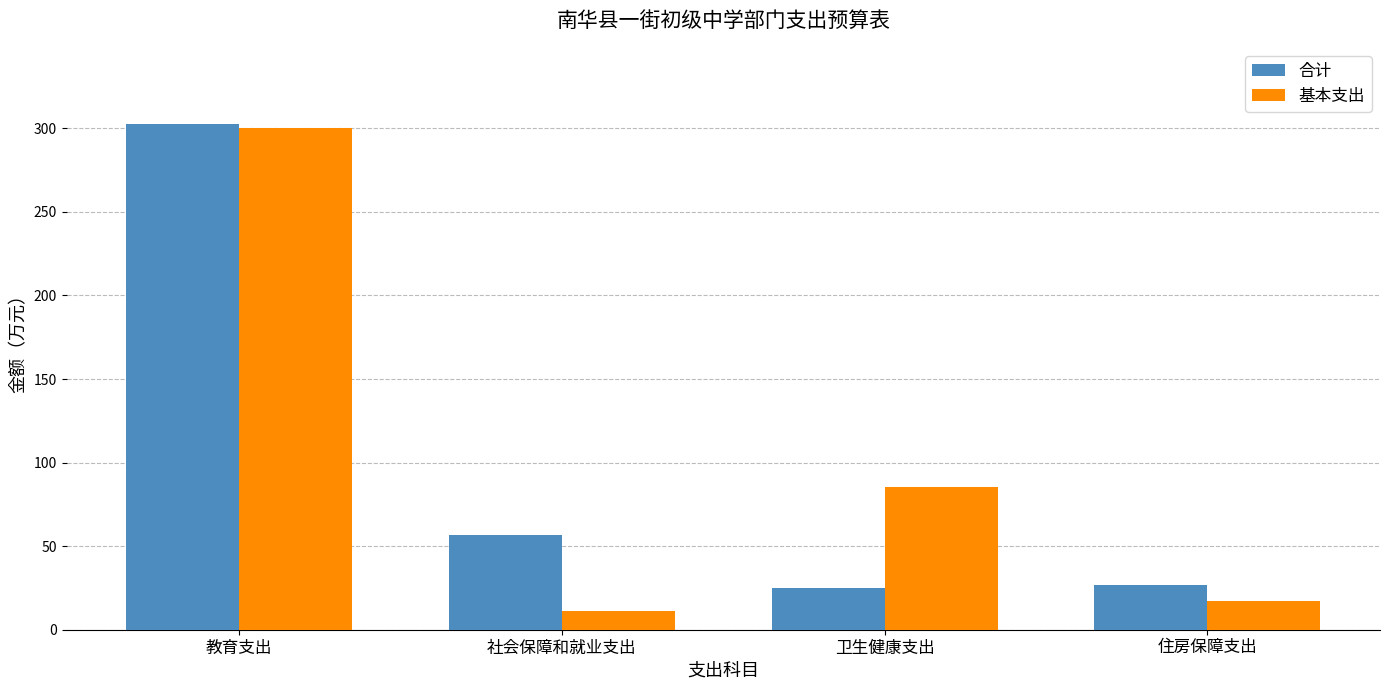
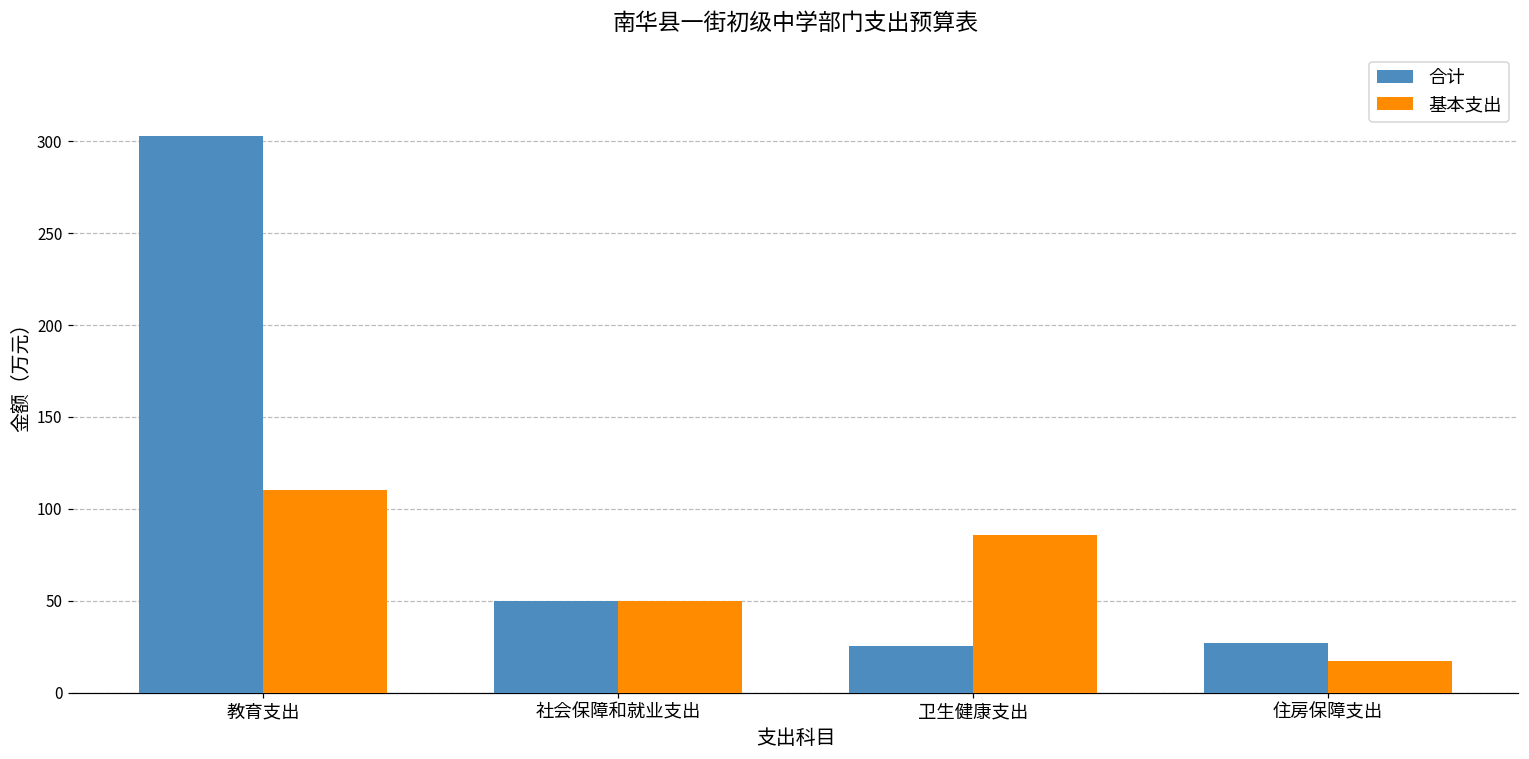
基本支出, 教育支出: 300 -> 110
合计, 社会保障和就业支出: 57 -> 50
基本支出, 社会保障和就业支出: 11 -> 50
